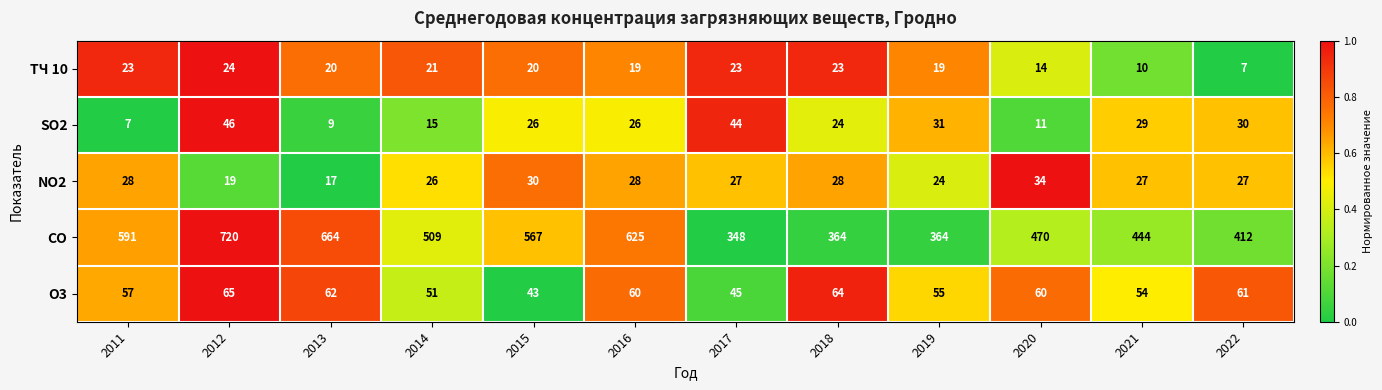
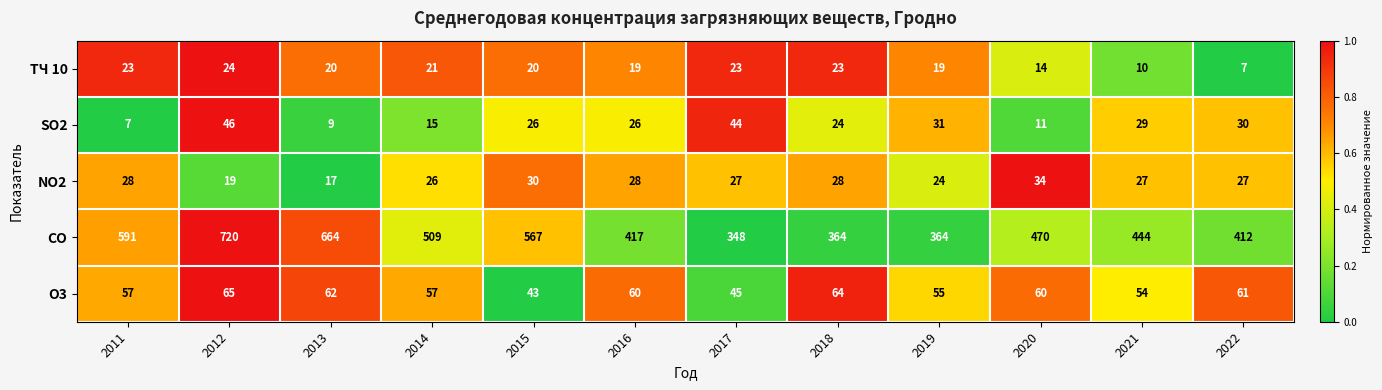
CO, 2016: 625 -> 417
O3, 2014: 51 -> 57
